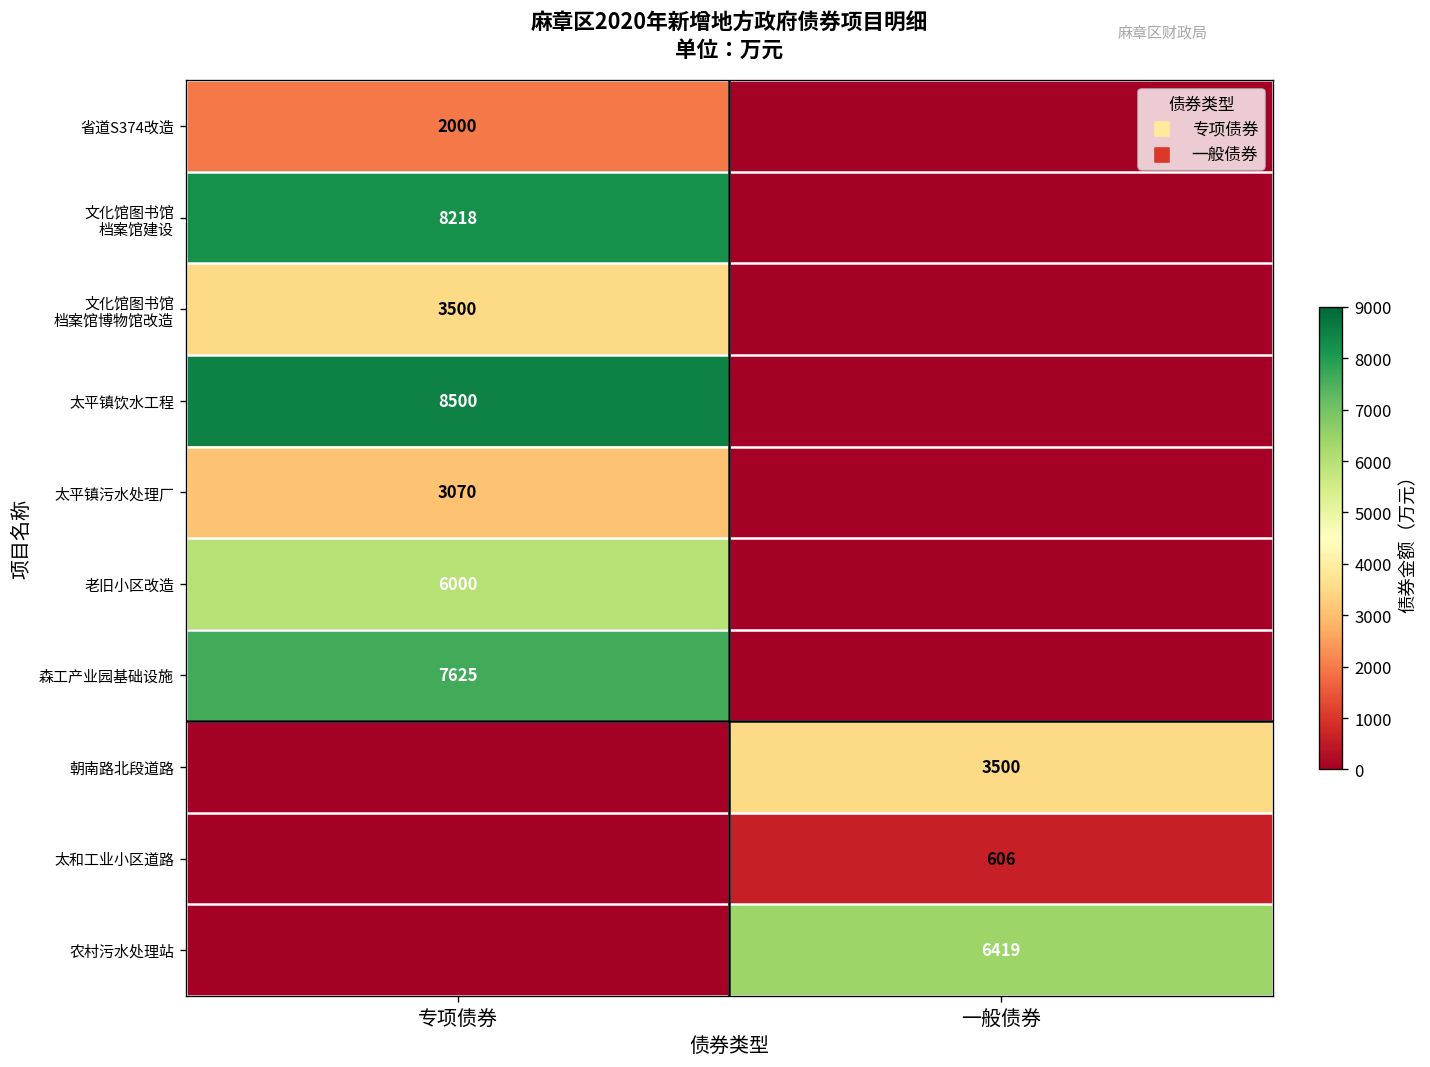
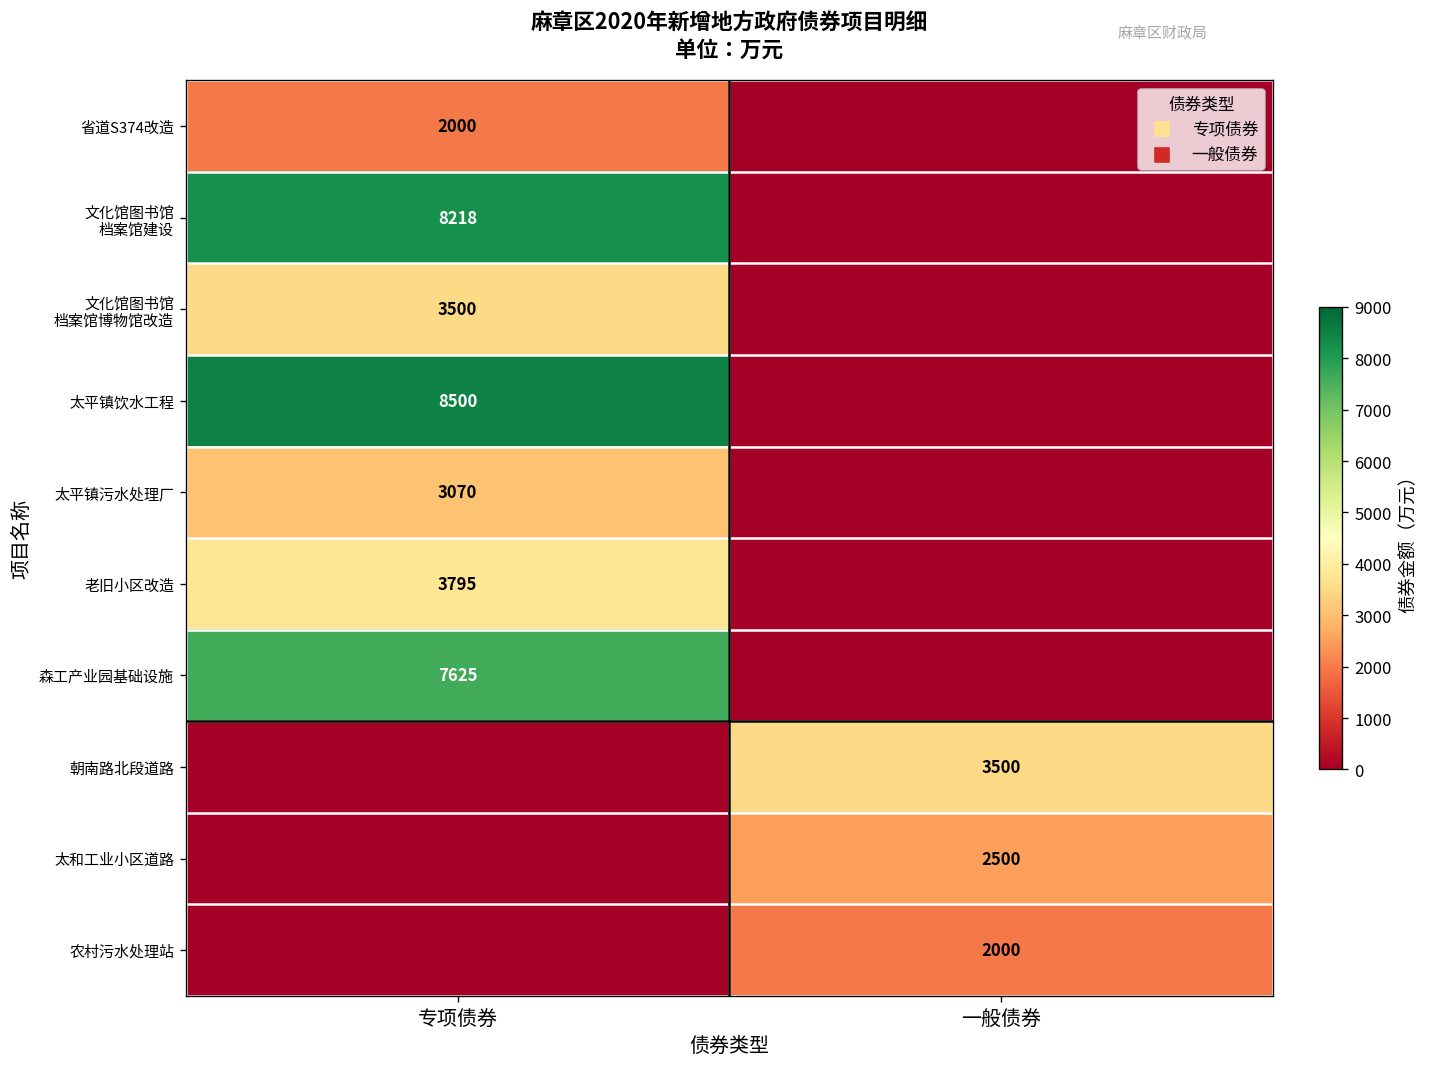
老旧小区改造, 专项债券: 6000 -> 3795
太和工业小区道路, 一般债券: 606 -> 2500
农村污水处理站, 一般债券: 6419 -> 2000
